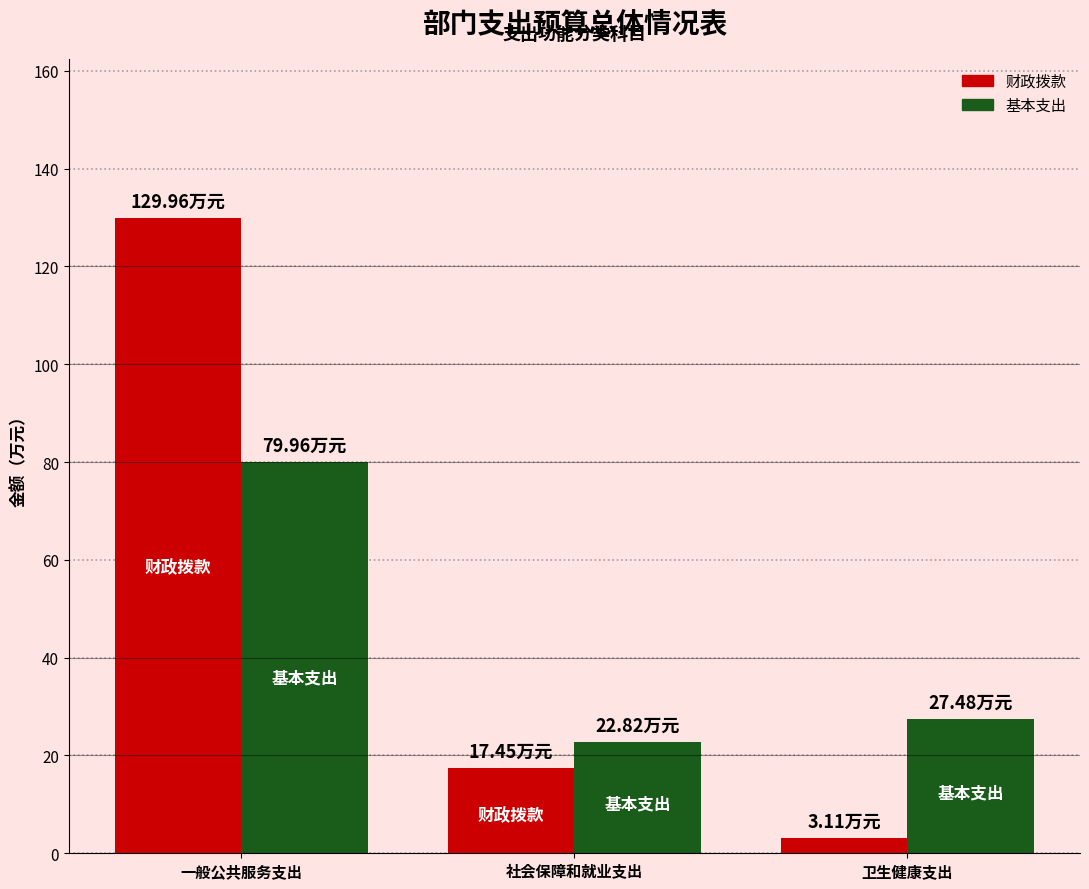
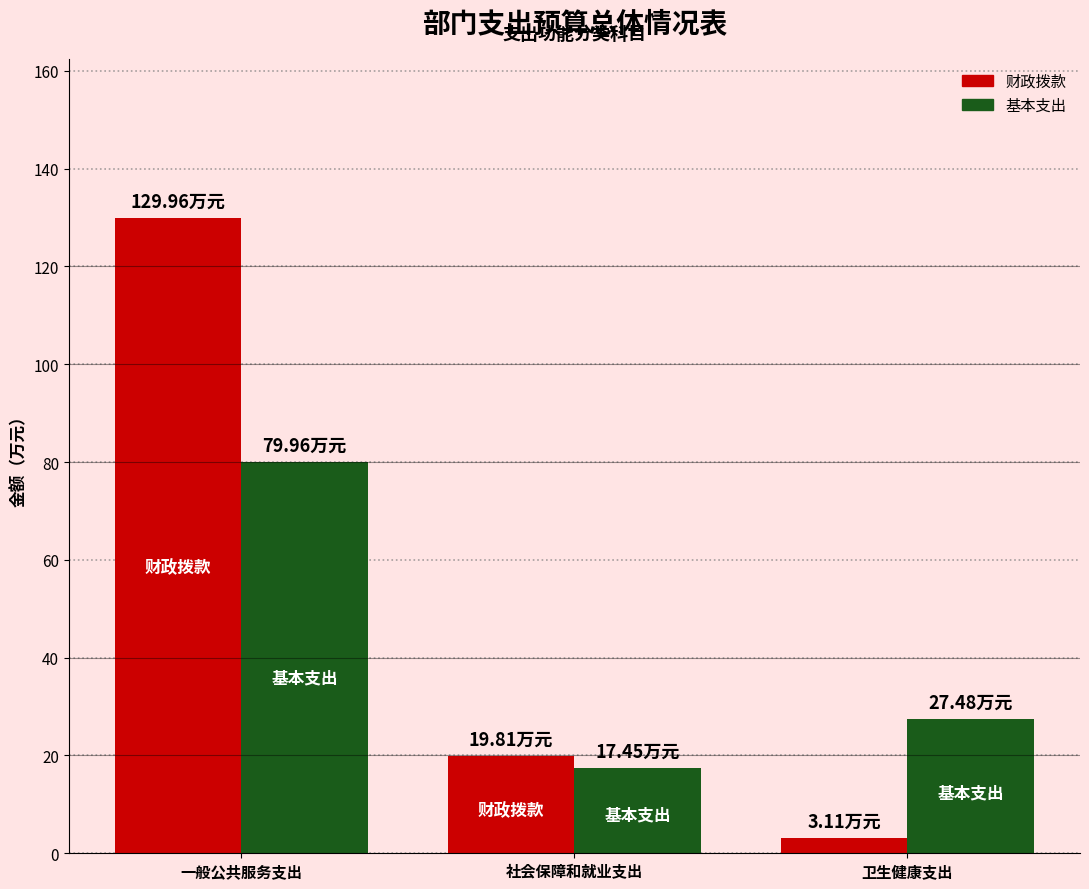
财政拨款, 社会保障和就业支出: 17.45 -> 19.81
基本支出, 社会保障和就业支出: 22.82 -> 17.45
